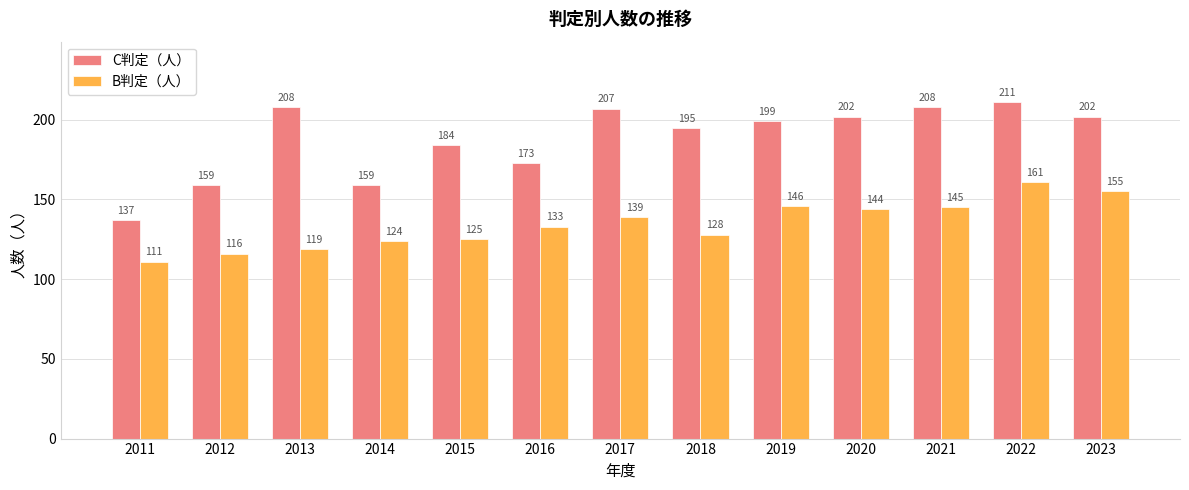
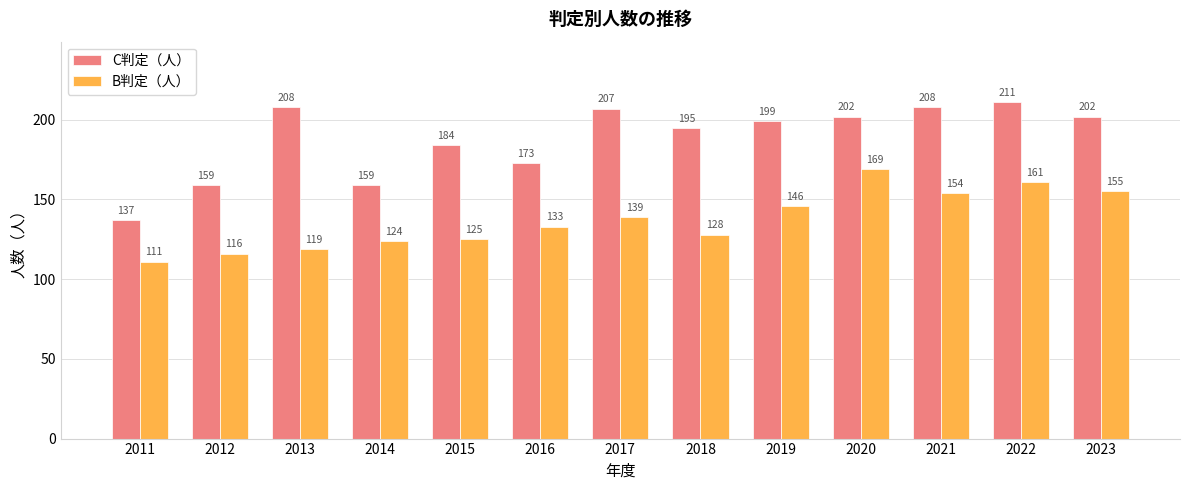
B判定（人）, 2020: 144 -> 169
B判定（人）, 2021: 145 -> 154
